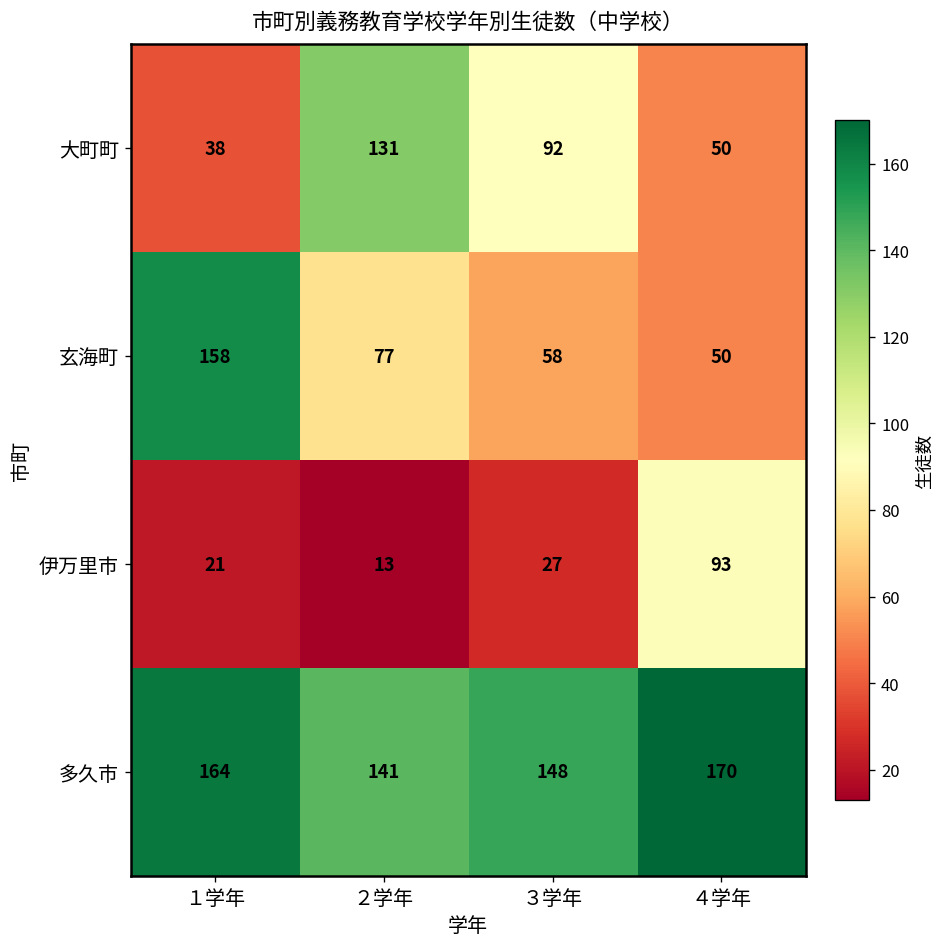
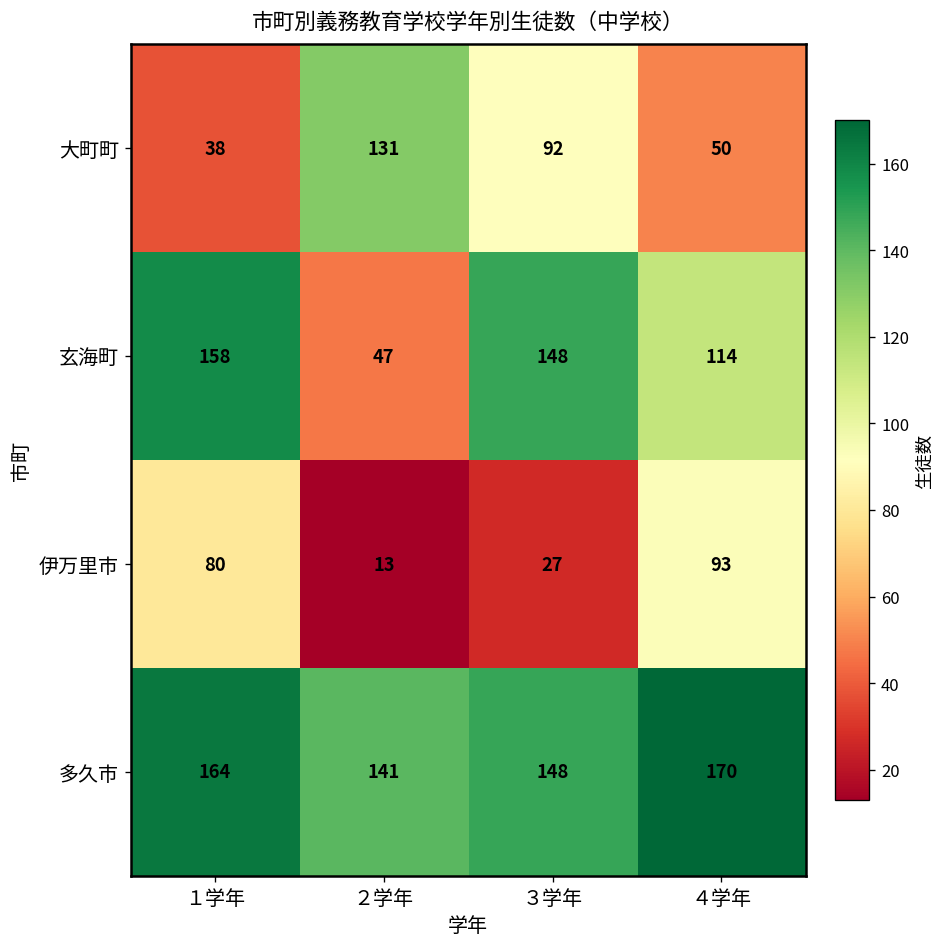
玄海町, ２学年: 77 -> 47
玄海町, ３学年: 58 -> 148
玄海町, ４学年: 50 -> 114
伊万里市, １学年: 21 -> 80
